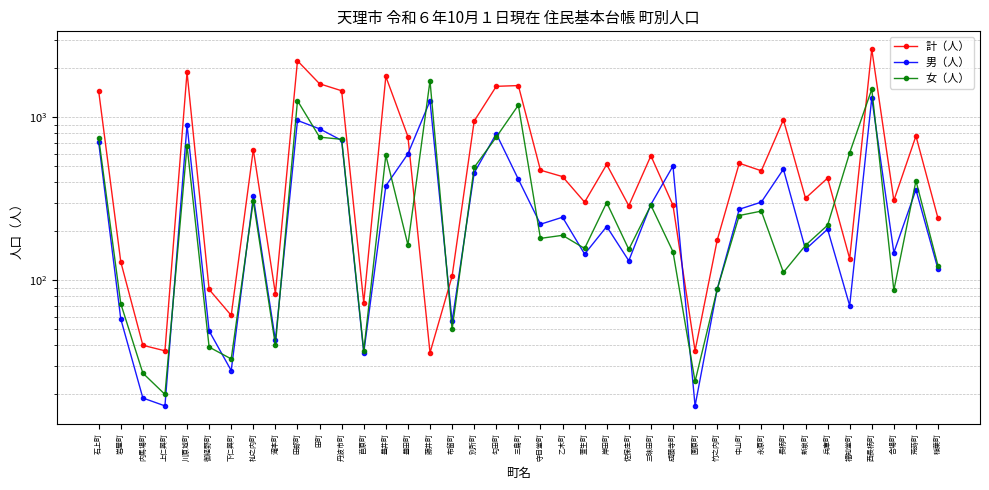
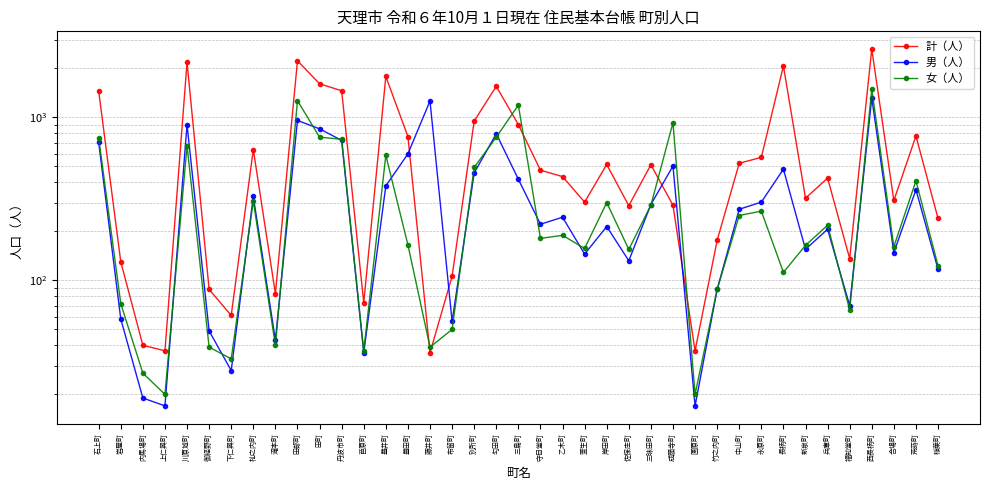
計（人）, 川原城町: 1900 -> 2200
女（人）, 藤井町: 1700 -> 39
計（人）, 三島町: 1600 -> 900
計（人）, 三昧田町: 580 -> 510
女（人）, 成願寺町: 150 -> 900
女（人）, 園原町: 24 -> 20
計（人）, 永原町: 470 -> 570
計（人）, 長柄町: 1000 -> 2100
女（人）, 福知堂町: 610 -> 66
女（人）, 合場町: 90 -> 160
